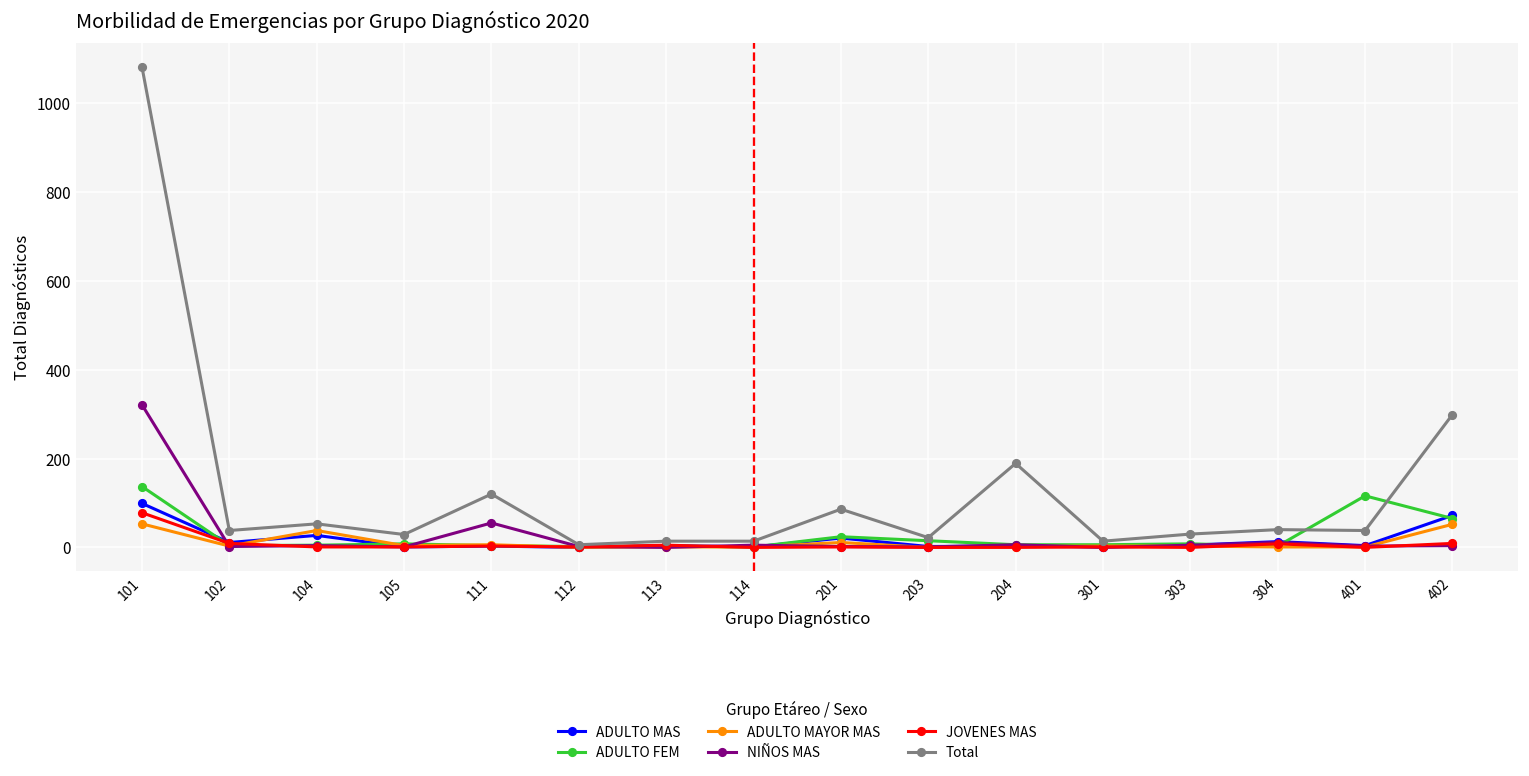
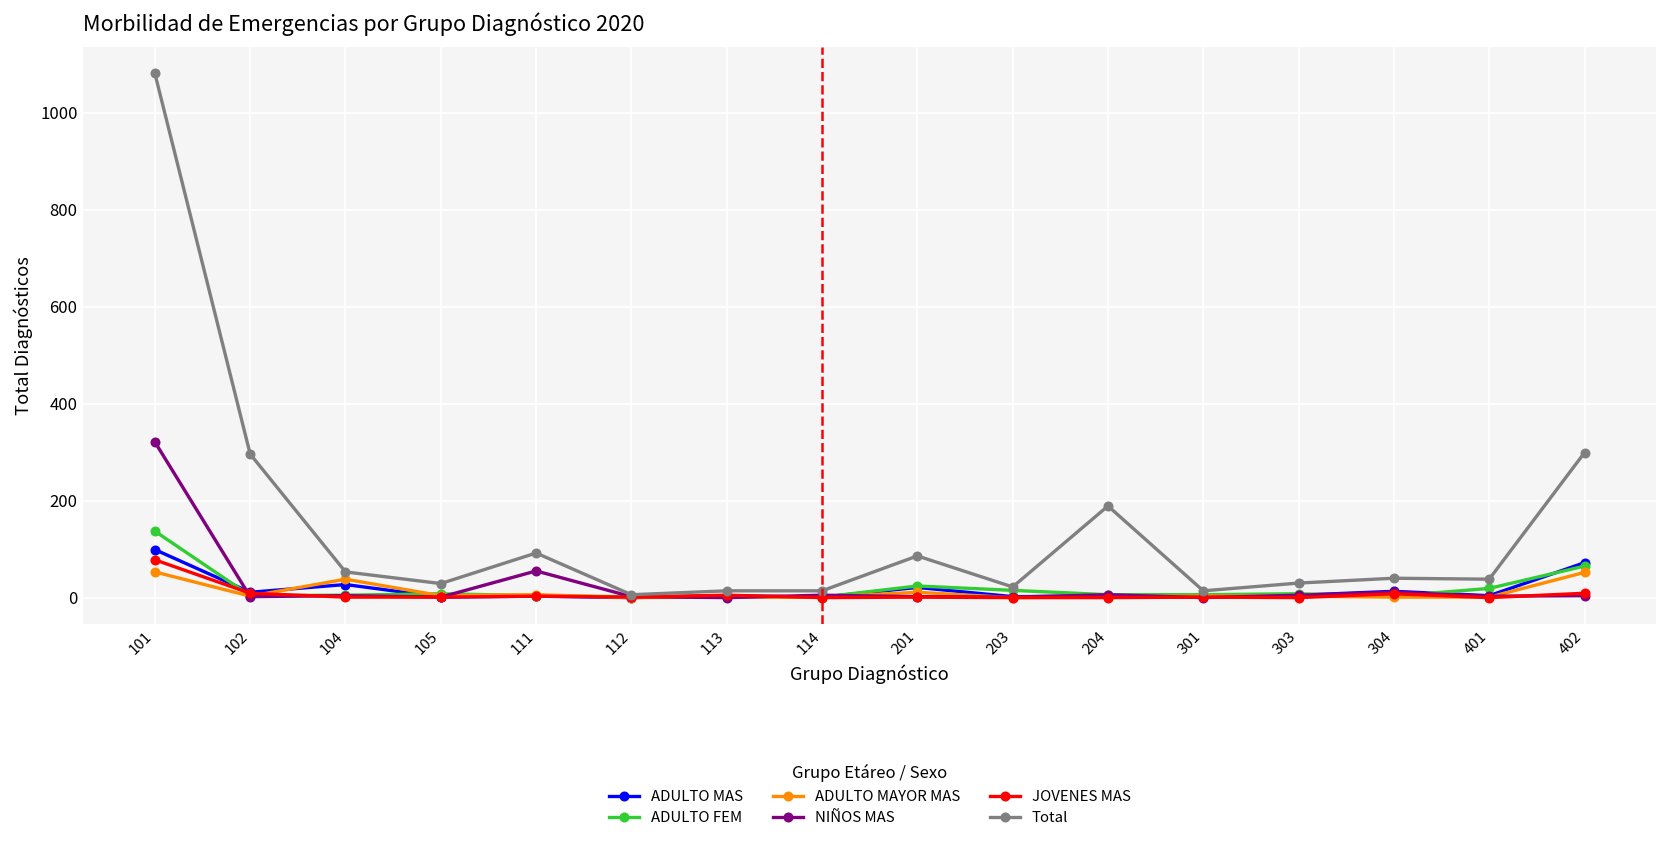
Total, 102: 40 -> 300
Total, 111: 120 -> 90
ADULTO FEM, 401: 120 -> 20
